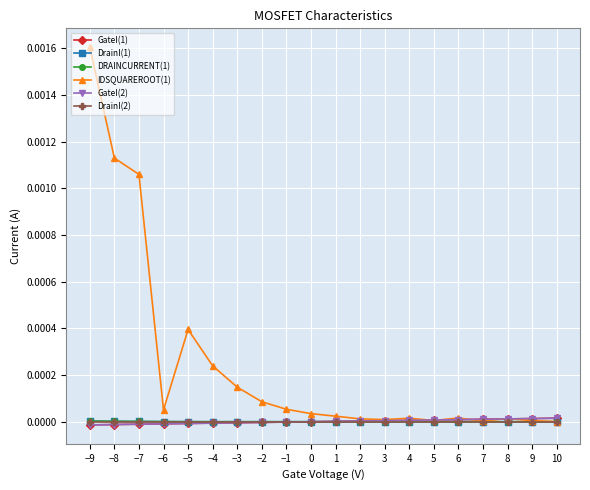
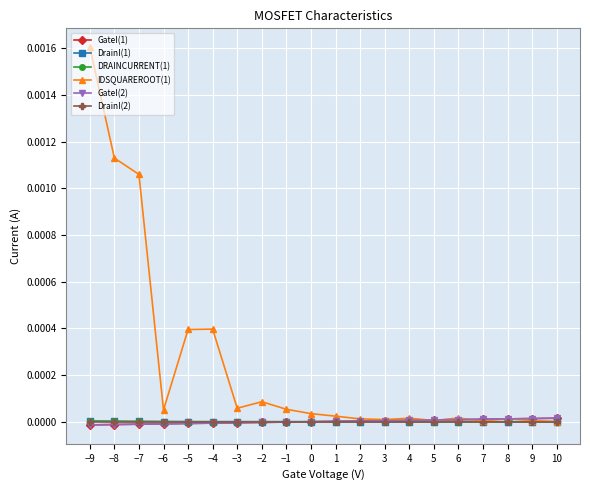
IDSQUAREROOT(1), −4: 0.00024 -> 0.00040
IDSQUAREROOT(1), −3: 0.00015 -> 0.00006
